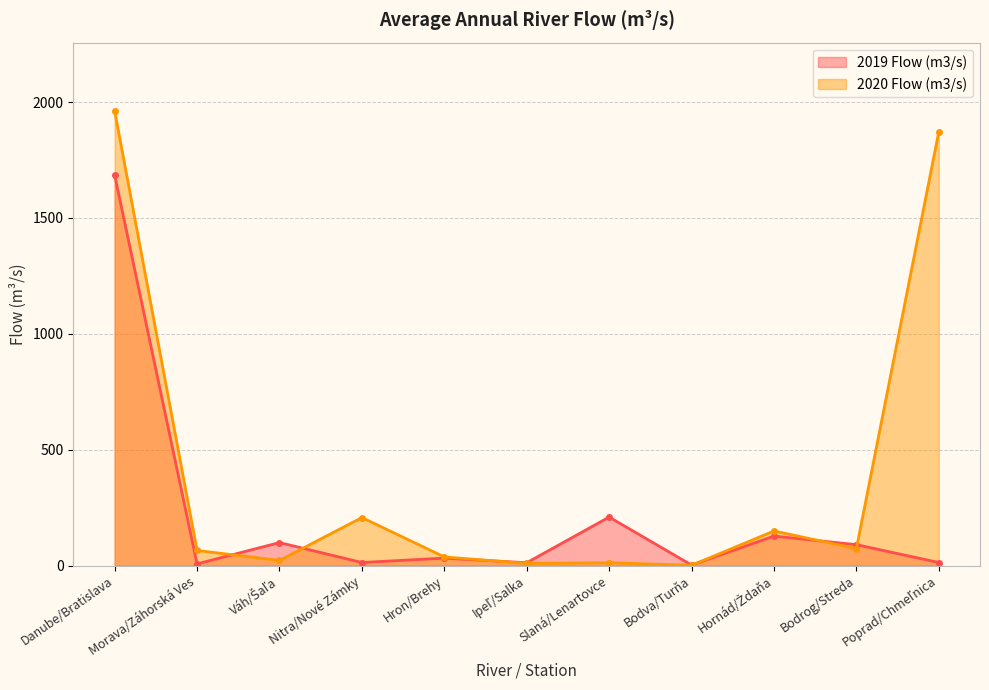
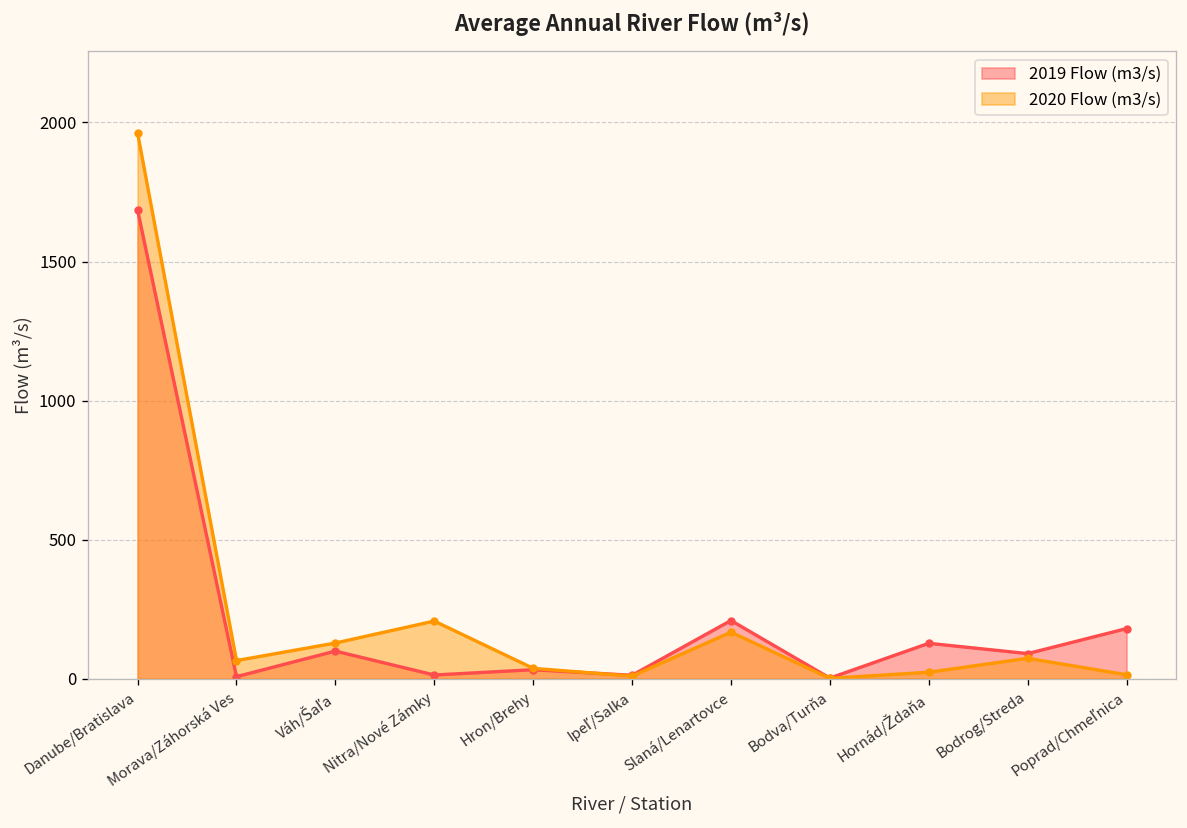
2020 Flow (m3/s), Váh/Šaľa: 20 -> 130
2020 Flow (m3/s), Slaná/Lenartovce: 10 -> 170
2020 Flow (m3/s), Hornád/Ždaňa: 150 -> 20
2019 Flow (m3/s), Poprad/Chmeľnica: 10 -> 180
2020 Flow (m3/s), Poprad/Chmeľnica: 1870 -> 10
